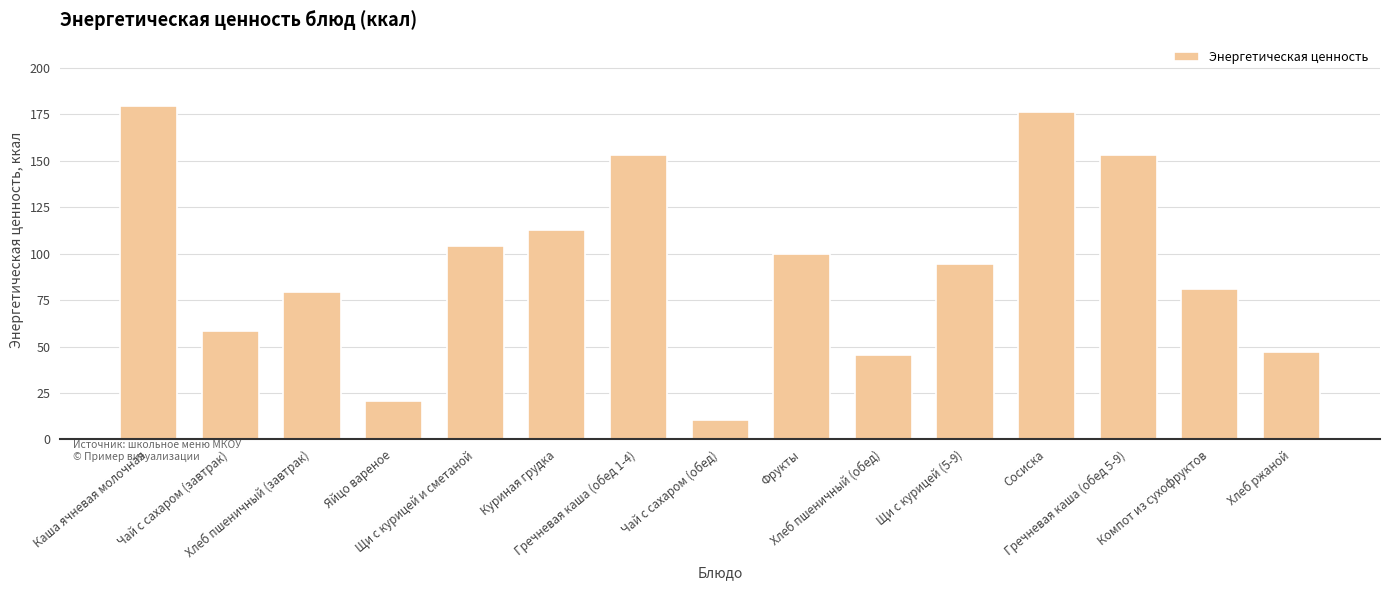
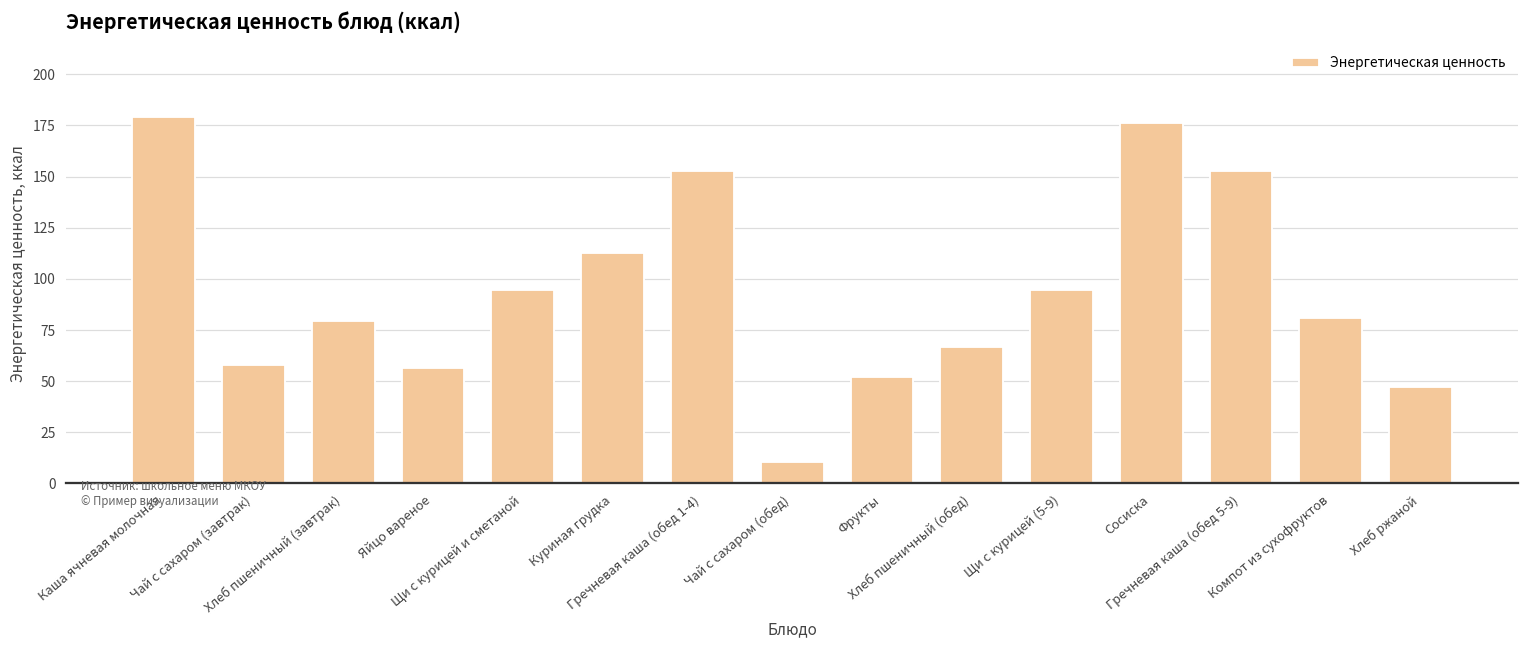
Яйцо вареное: 21 -> 56
Щи с курицей и сметаной: 104 -> 94
Фрукты: 99 -> 52
Хлеб пшеничный (обед): 45 -> 67
